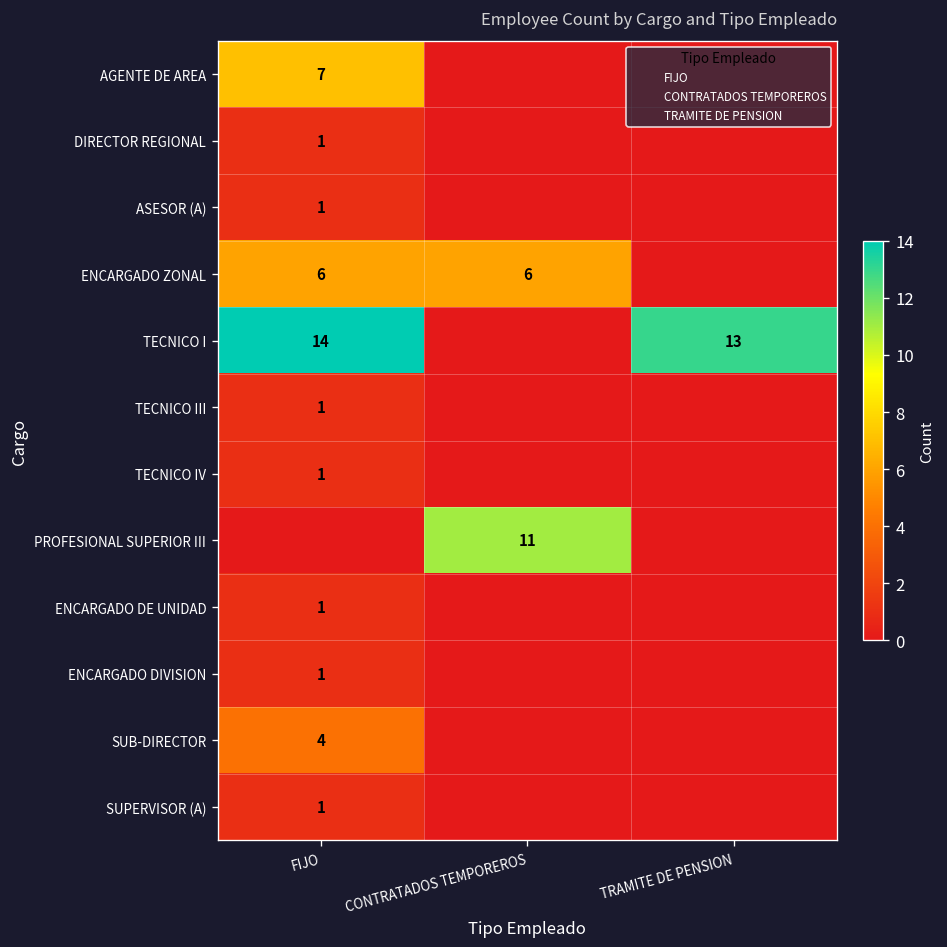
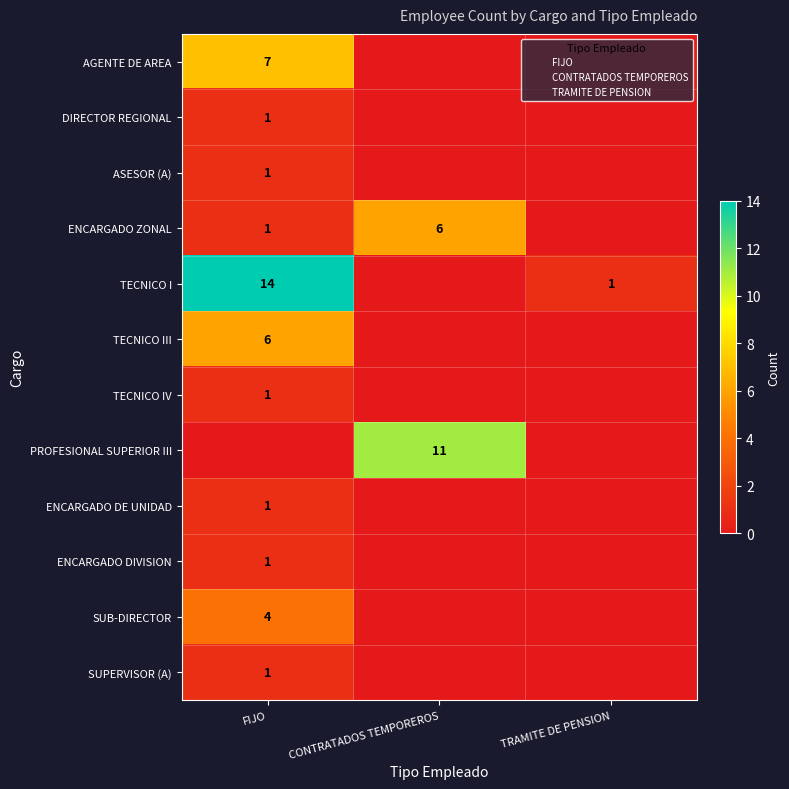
ENCARGADO ZONAL, FIJO: 6 -> 1
TECNICO I, TRAMITE DE PENSION: 13 -> 1
TECNICO III, FIJO: 1 -> 6
